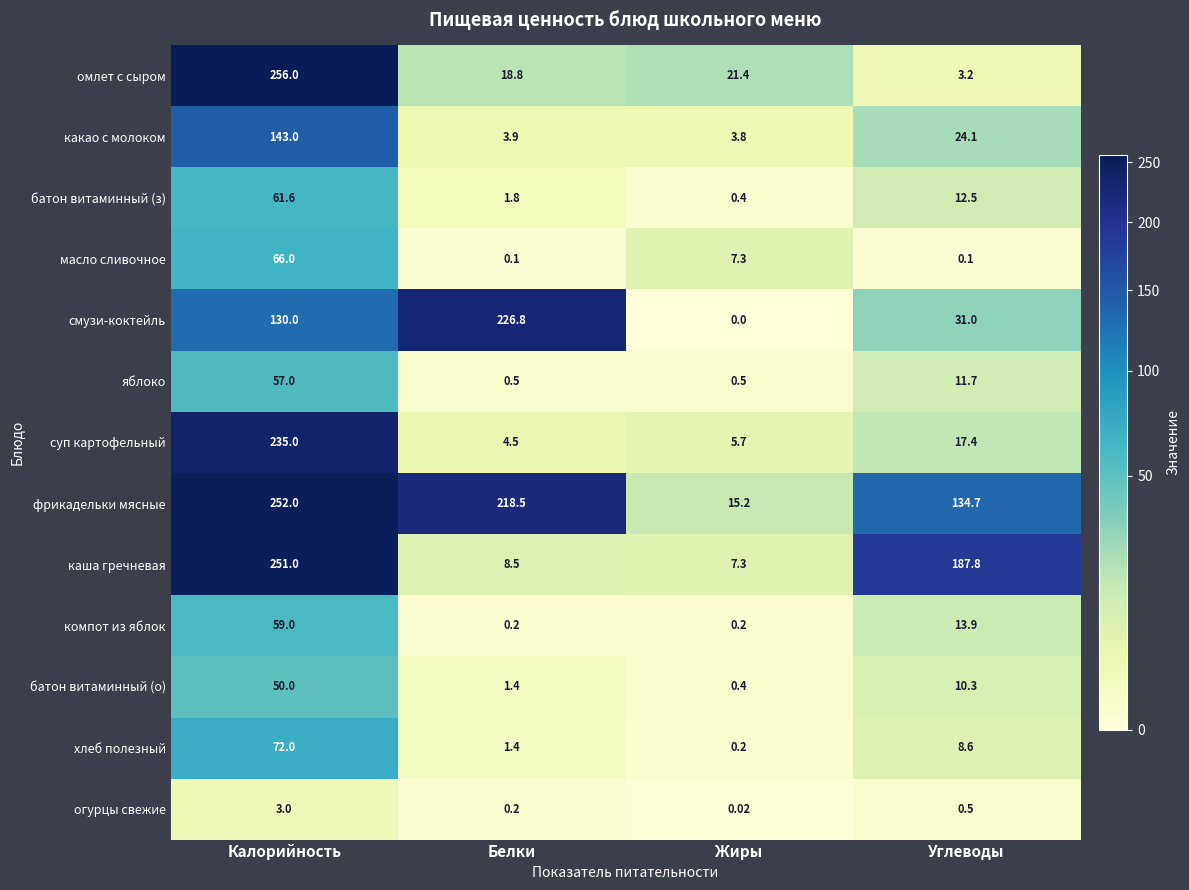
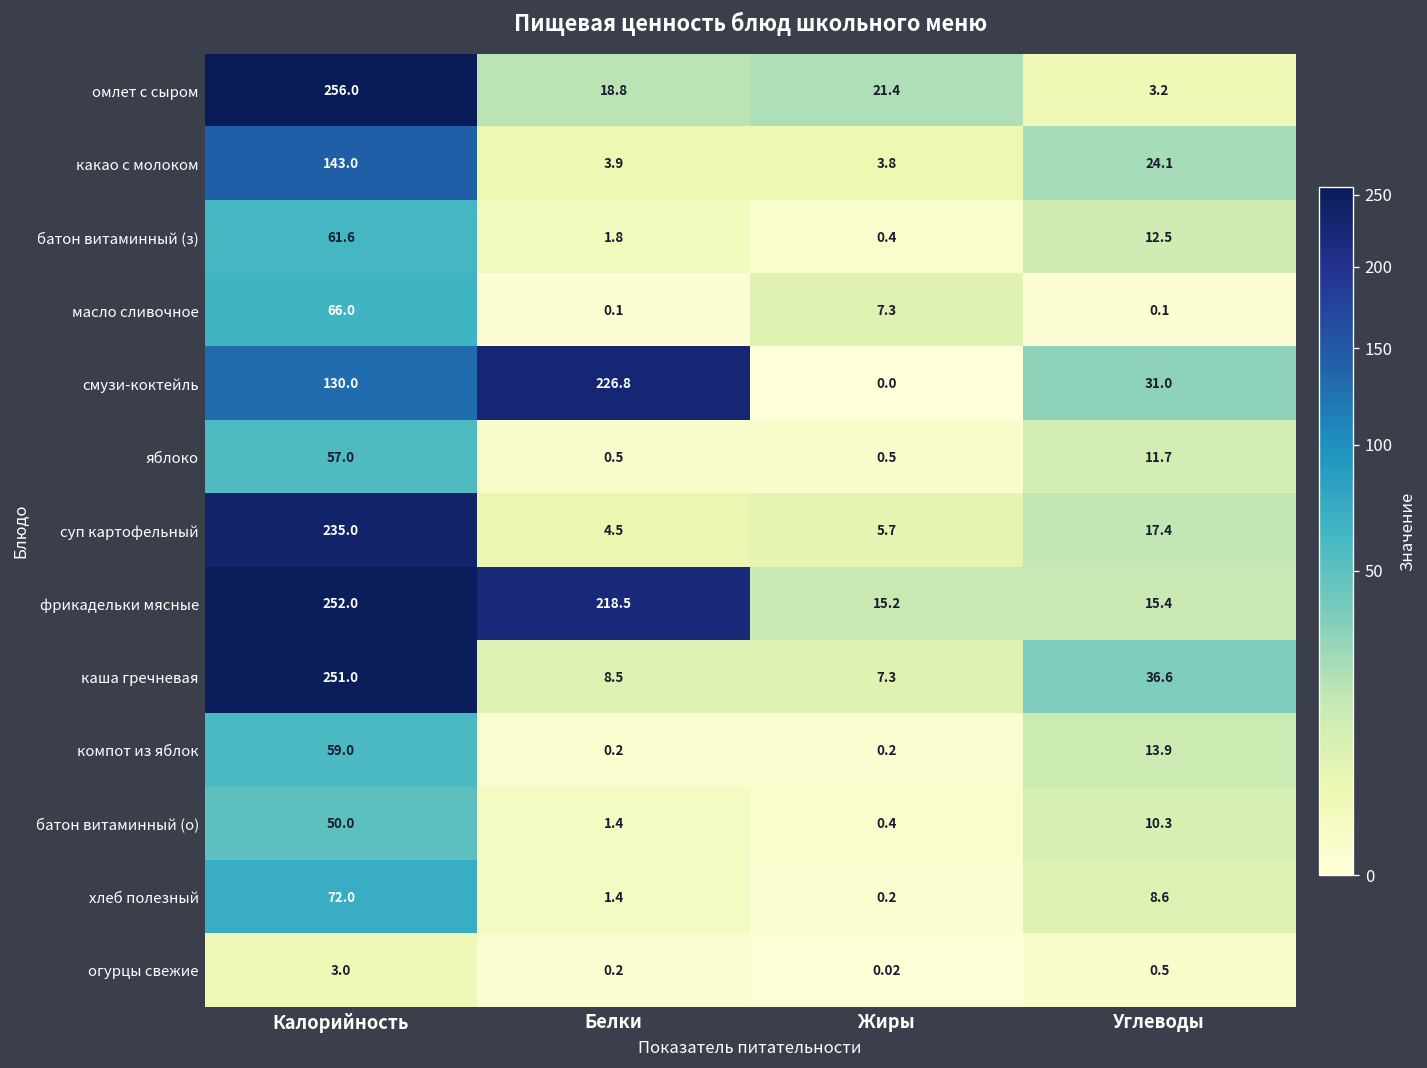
фрикадельки мясные, Углеводы: 134.7 -> 15.4
каша гречневая, Углеводы: 187.8 -> 36.6
